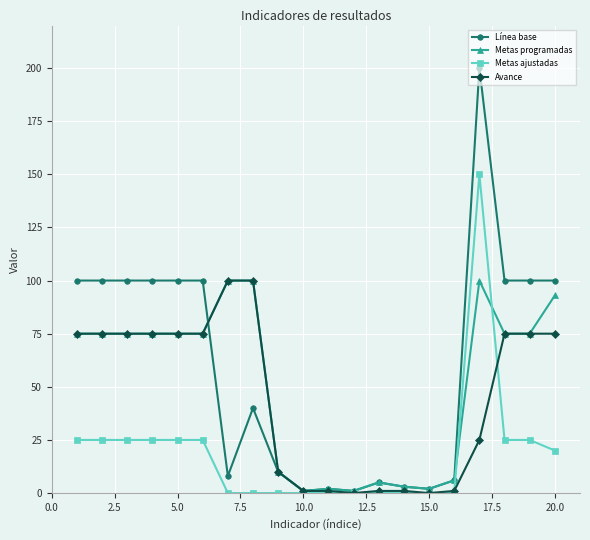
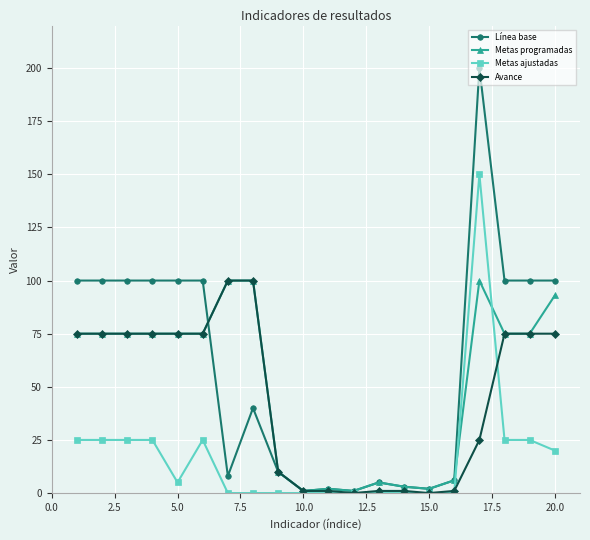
Metas ajustadas, 5.0: 25 -> 5
